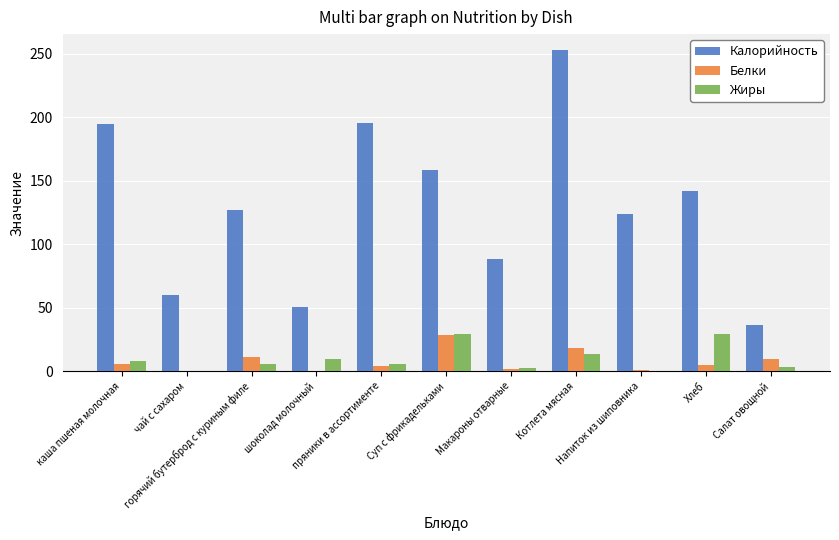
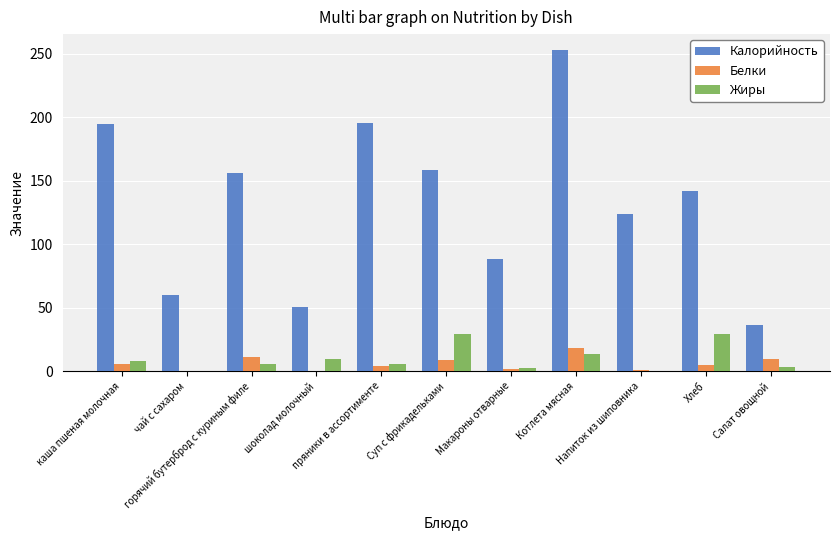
Калорийность, горячий бутерброд с куриным филе: 127 -> 156
Белки, Суп с фрикадельками: 28 -> 9
